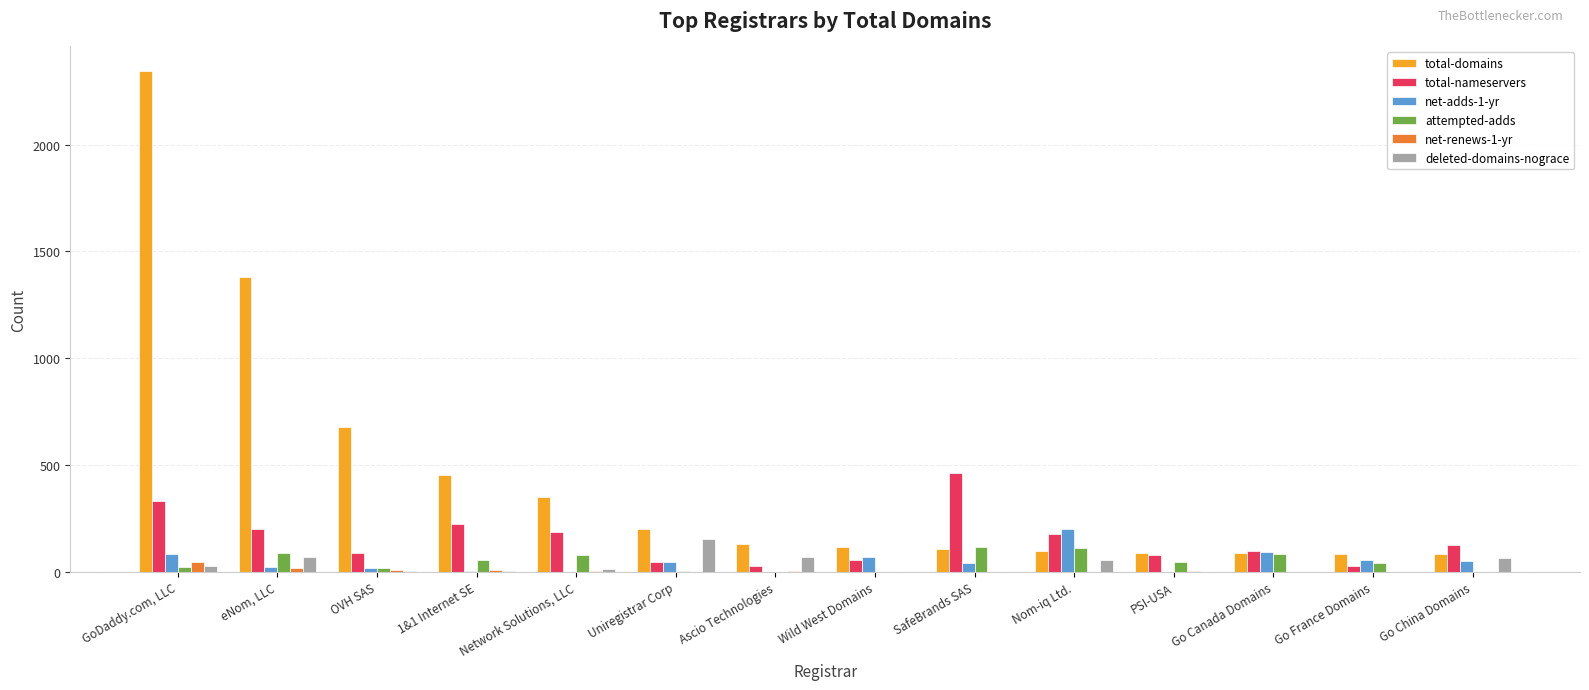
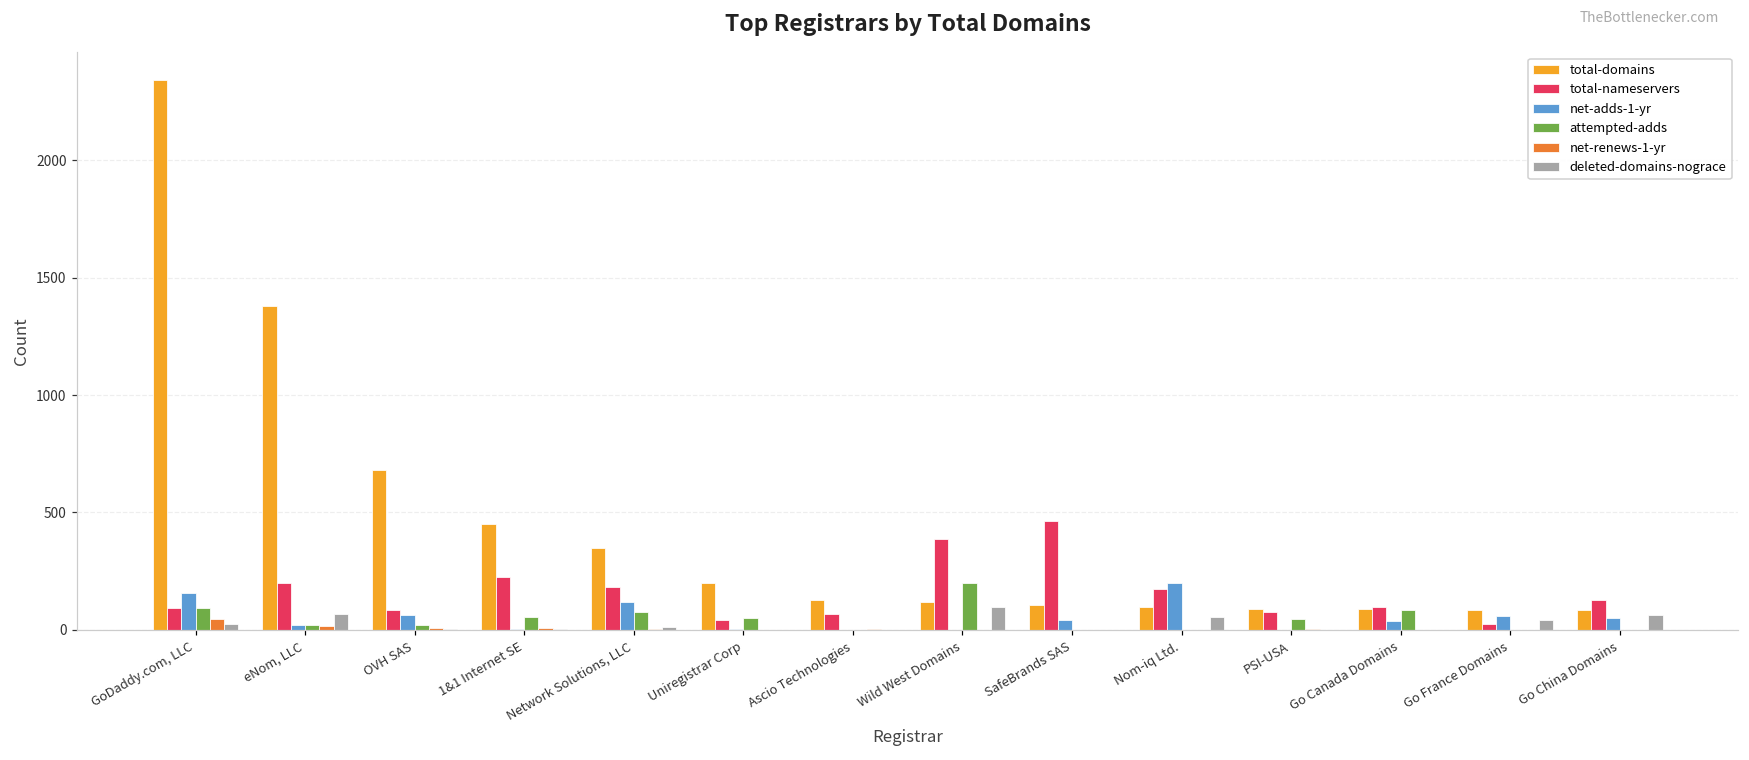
total-nameservers, GoDaddy.com, LLC: 330 -> 90
net-adds-1-yr, GoDaddy.com, LLC: 80 -> 160
attempted-adds, GoDaddy.com, LLC: 20 -> 100
attempted-adds, eNom, LLC: 90 -> 20
net-adds-1-yr, OVH SAS: 20 -> 60
net-adds-1-yr, Network Solutions, LLC: 0 -> 120
net-adds-1-yr, Uniregistrar Corp: 40 -> 0
attempted-adds, Uniregistrar Corp: 0 -> 50
deleted-domains-nograce, Uniregistrar Corp: 160 -> 0
total-nameservers, Ascio Technologies: 30 -> 70
deleted-domains-nograce, Ascio Technologies: 70 -> 0
total-nameservers, Wild West Domains: 60 -> 390
net-adds-1-yr, Wild West Domains: 70 -> 0
attempted-adds, Wild West Domains: 0 -> 200
deleted-domains-nograce, Wild West Domains: 0 -> 100
attempted-adds, SafeBrands SAS: 110 -> 0
attempted-adds, Nom-iq Ltd.: 110 -> 0
net-adds-1-yr, Go Canada Domains: 90 -> 40
attempted-adds, Go France Domains: 40 -> 0
deleted-domains-nograce, Go France Domains: 0 -> 40
